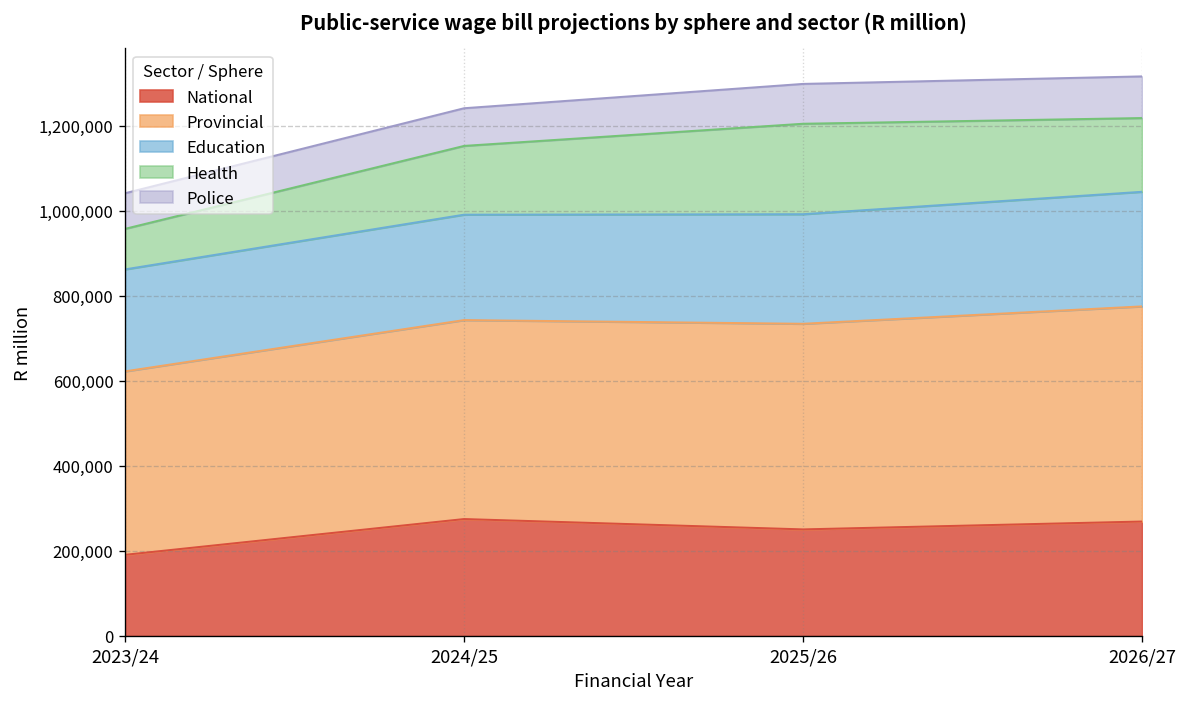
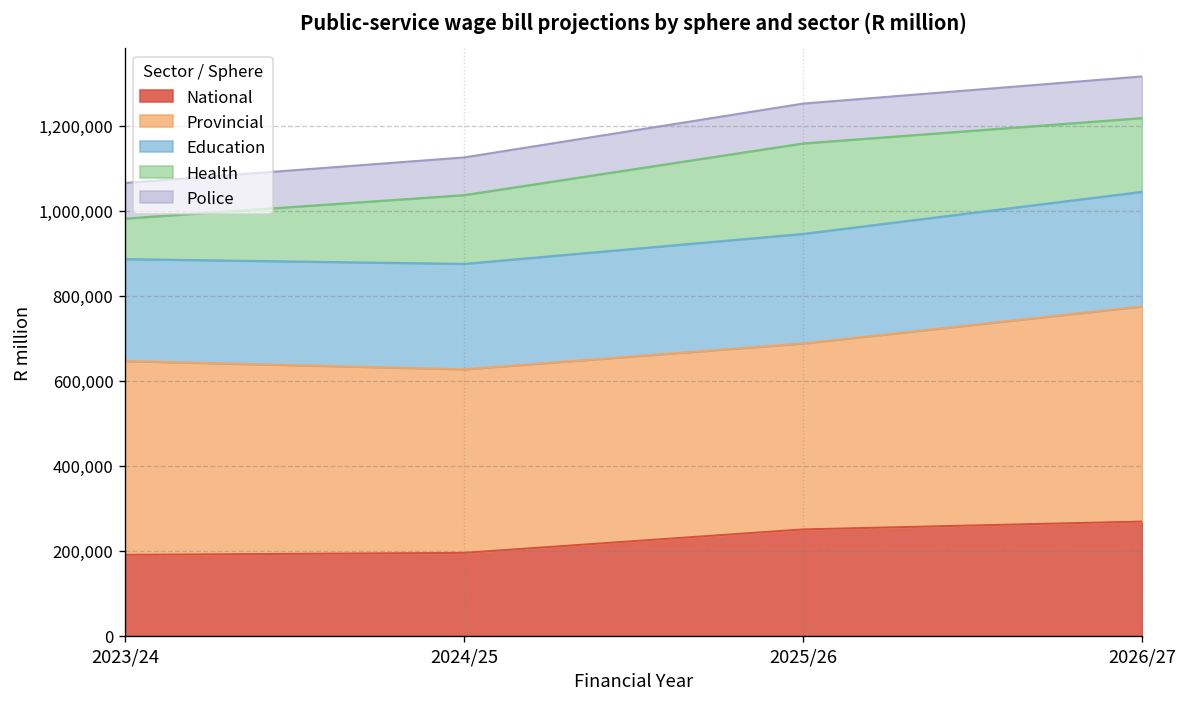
Provincial, 2023/24: 430,000 -> 460,000
National, 2024/25: 270,000 -> 200,000
Provincial, 2024/25: 470,000 -> 430,000
Provincial, 2025/26: 480,000 -> 440,000
